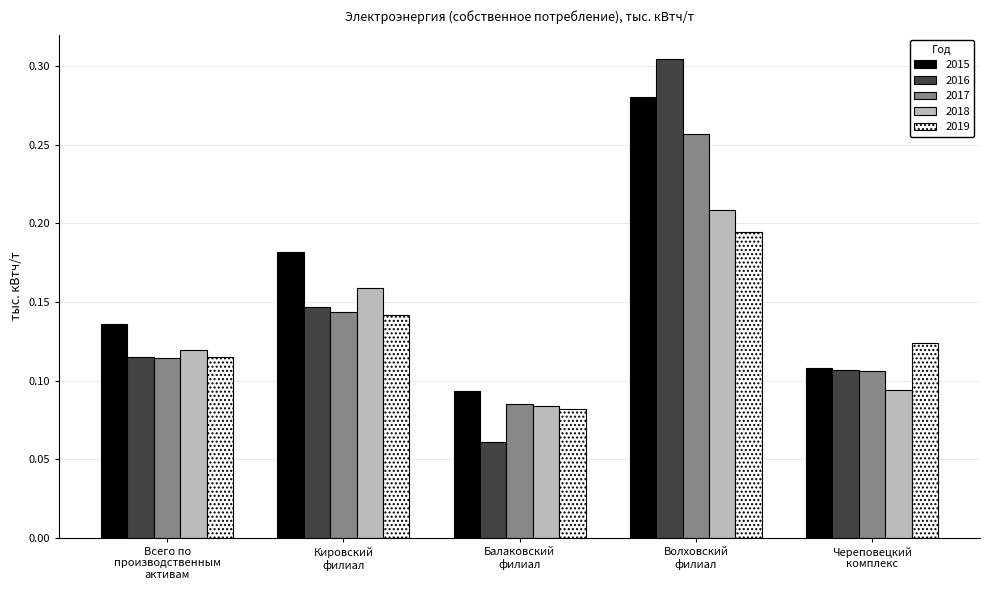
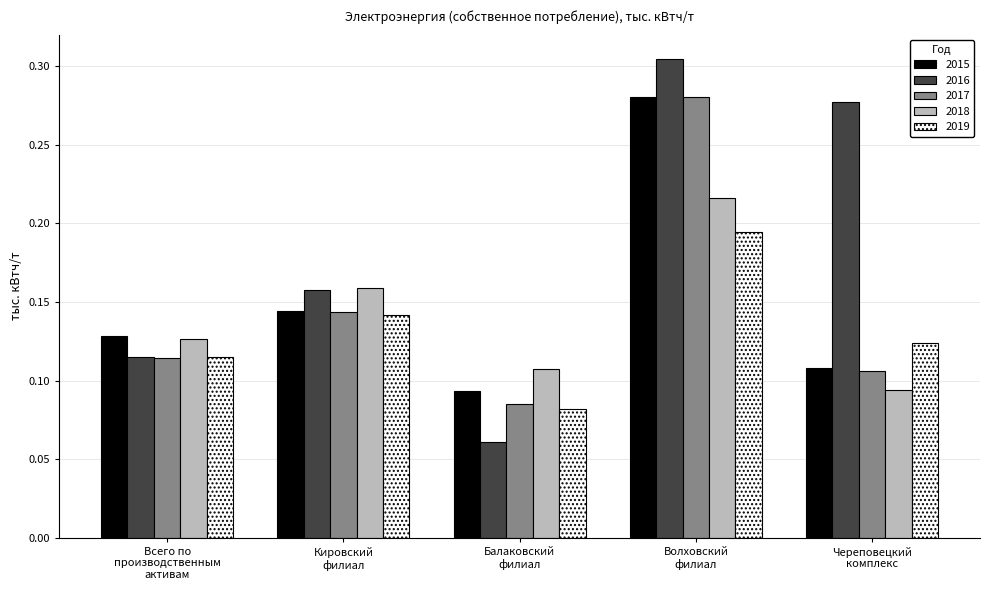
2015, Всего по производственным активам: 0.136 -> 0.129
2018, Всего по производственным активам: 0.120 -> 0.127
2015, Кировский филиал: 0.182 -> 0.144
2016, Кировский филиал: 0.147 -> 0.158
2018, Балаковский филиал: 0.084 -> 0.107
2017, Волховский филиал: 0.257 -> 0.280
2018, Волховский филиал: 0.208 -> 0.216
2016, Череповецкий комплекс: 0.107 -> 0.277
